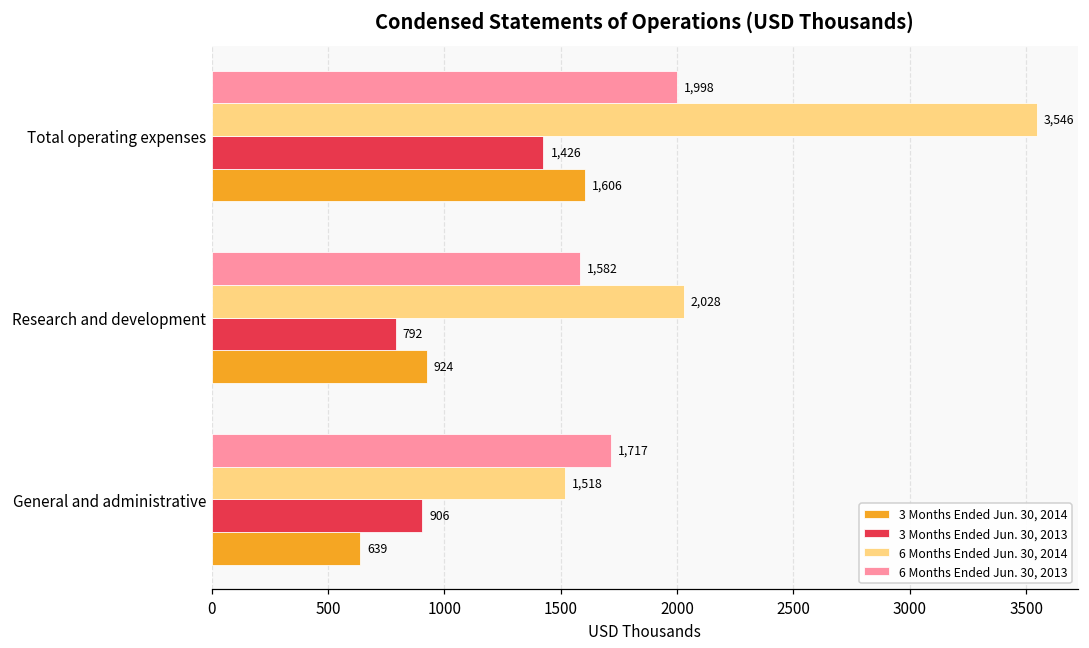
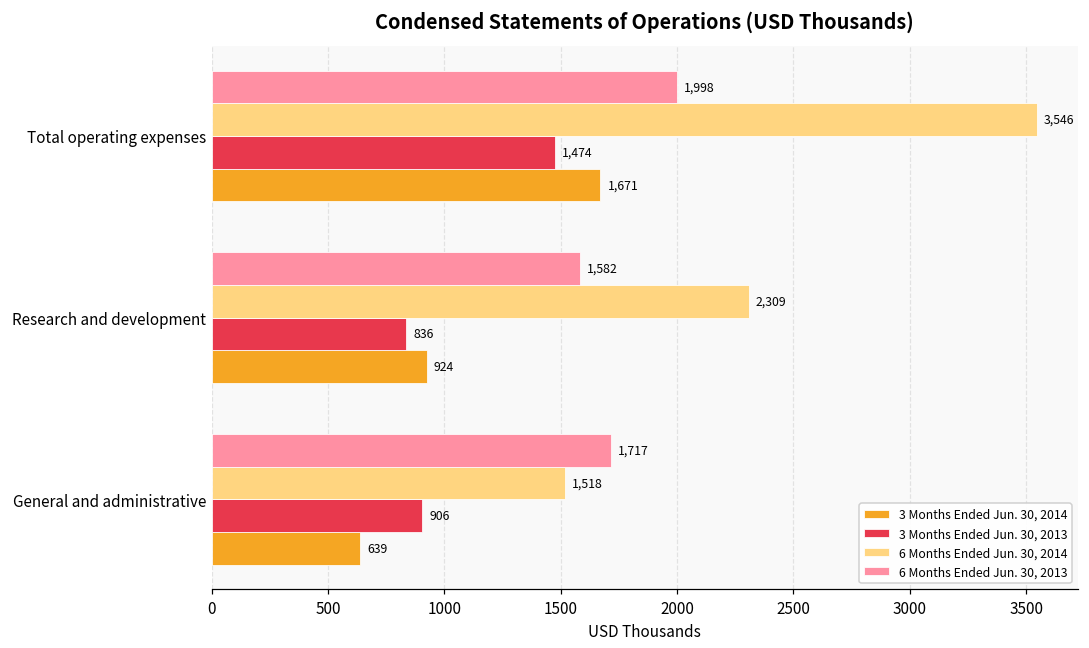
3 Months Ended Jun. 30, 2013, Total operating expenses: 1,426 -> 1,474
3 Months Ended Jun. 30, 2014, Total operating expenses: 1,606 -> 1,671
6 Months Ended Jun. 30, 2014, Research and development: 2,028 -> 2,309
3 Months Ended Jun. 30, 2013, Research and development: 792 -> 836
